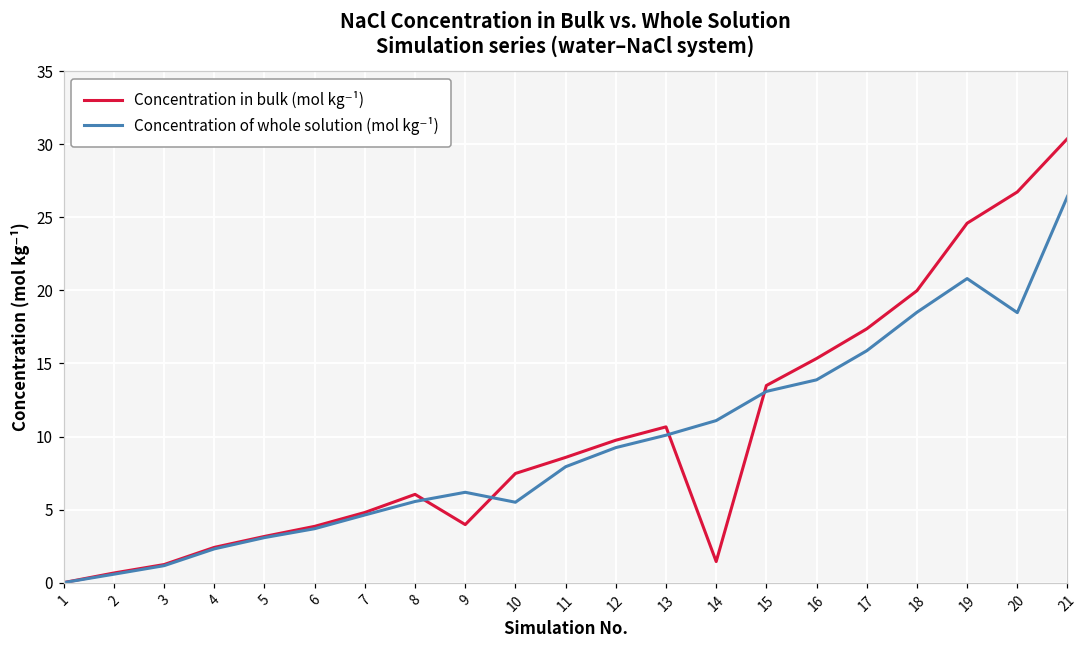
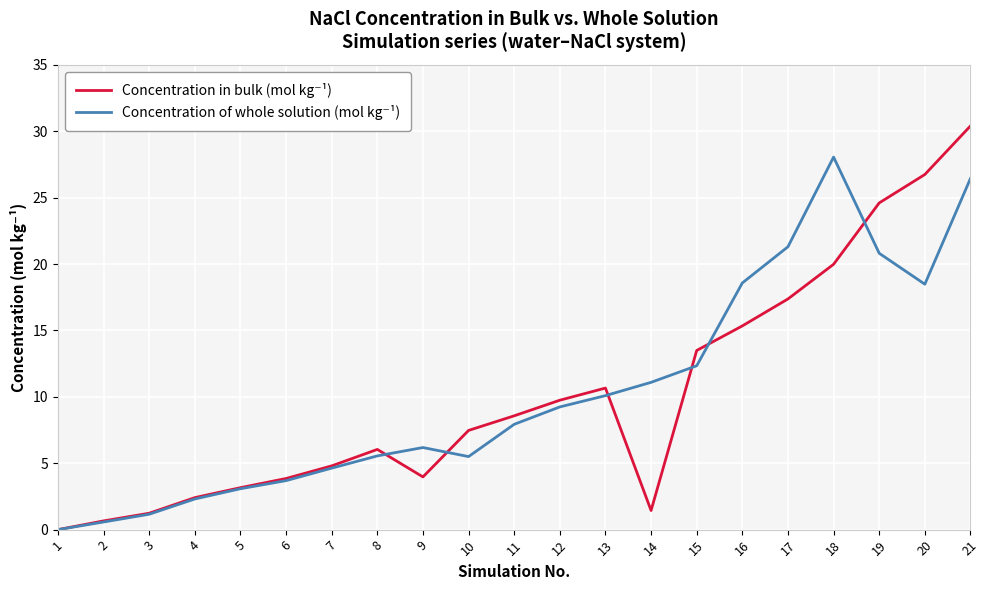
Concentration of whole solution (mol kg⁻¹), 15: 13.1 -> 12.3
Concentration of whole solution (mol kg⁻¹), 16: 13.9 -> 18.6
Concentration of whole solution (mol kg⁻¹), 17: 15.9 -> 21.3
Concentration of whole solution (mol kg⁻¹), 18: 18.5 -> 28.1
